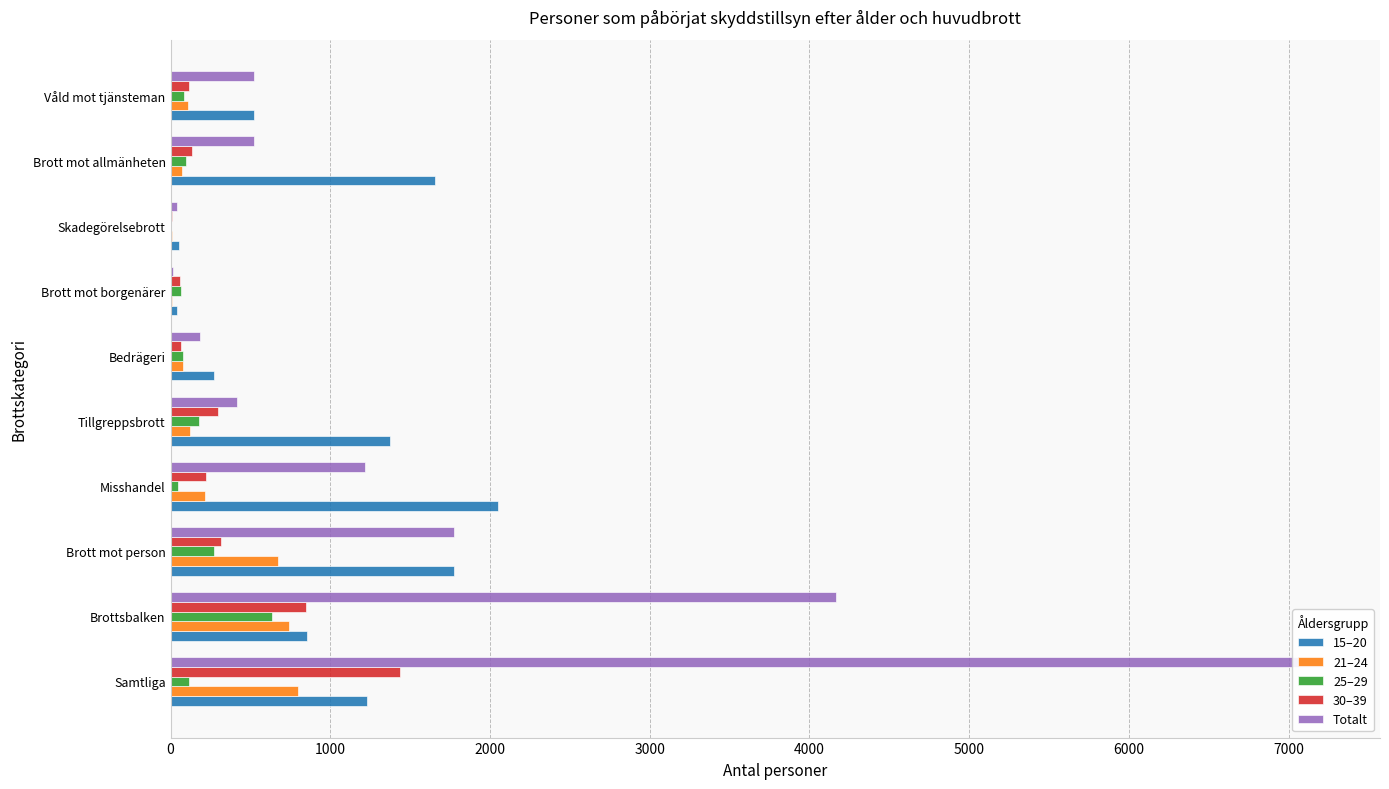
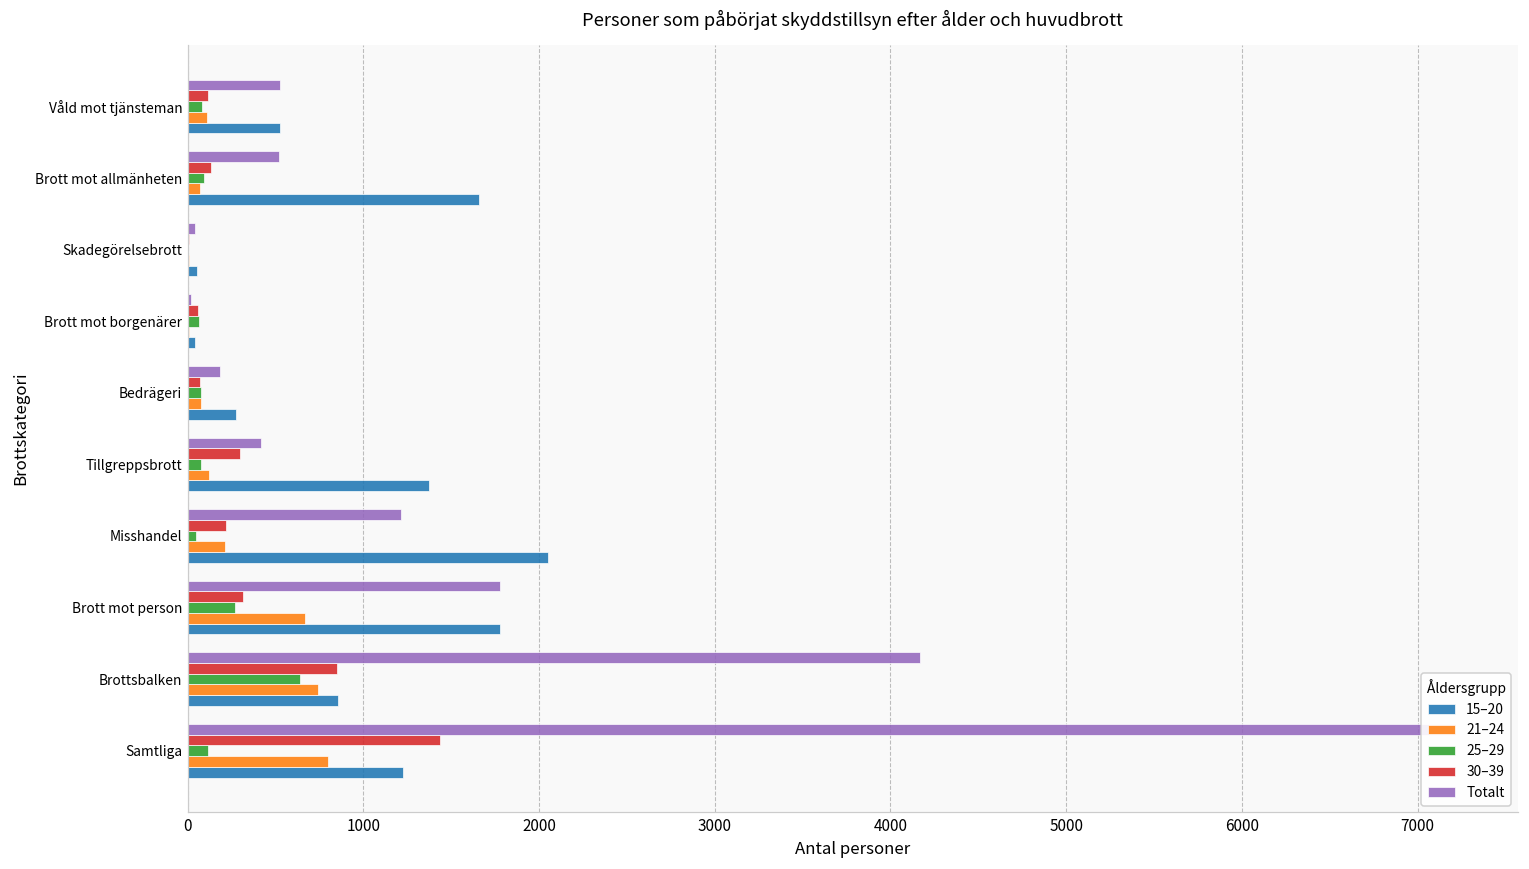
25–29, Tillgreppsbrott: 180 -> 80
